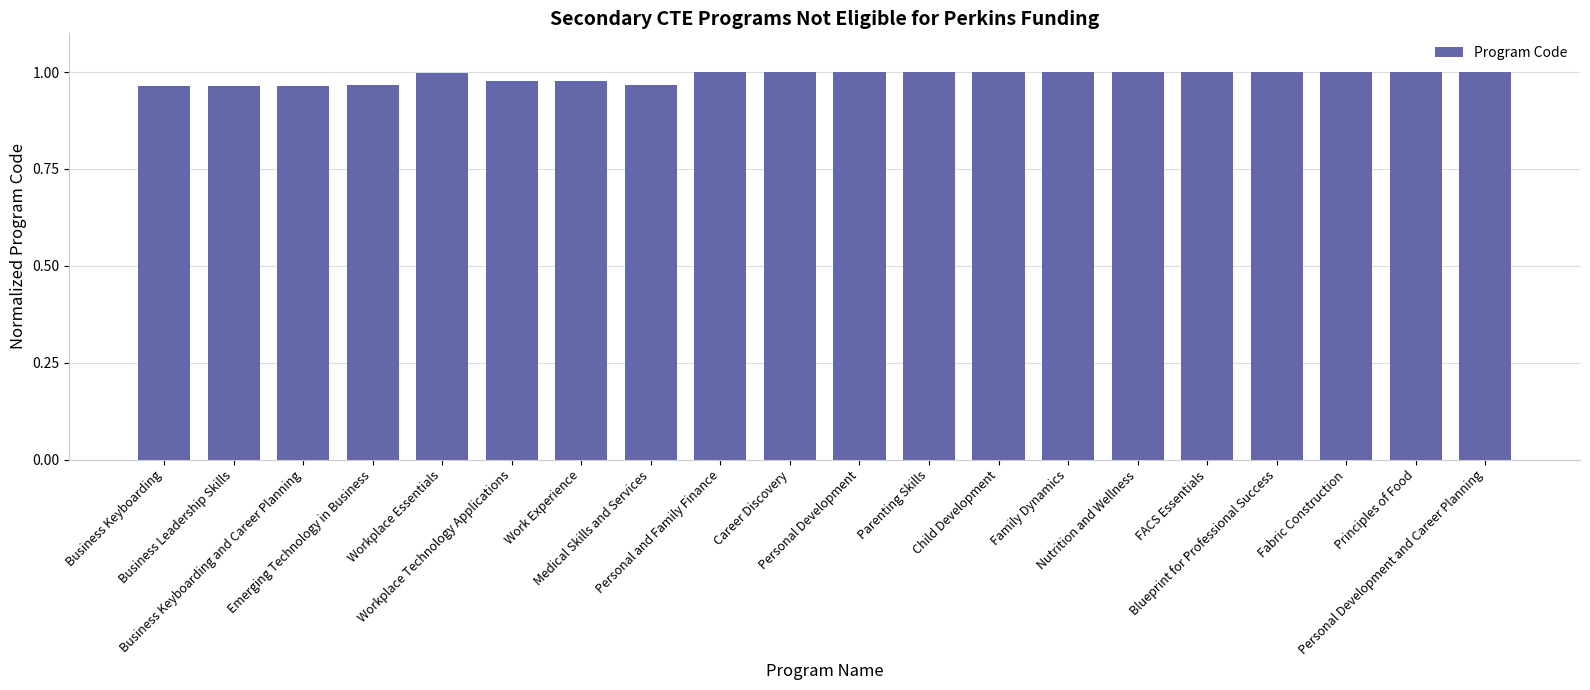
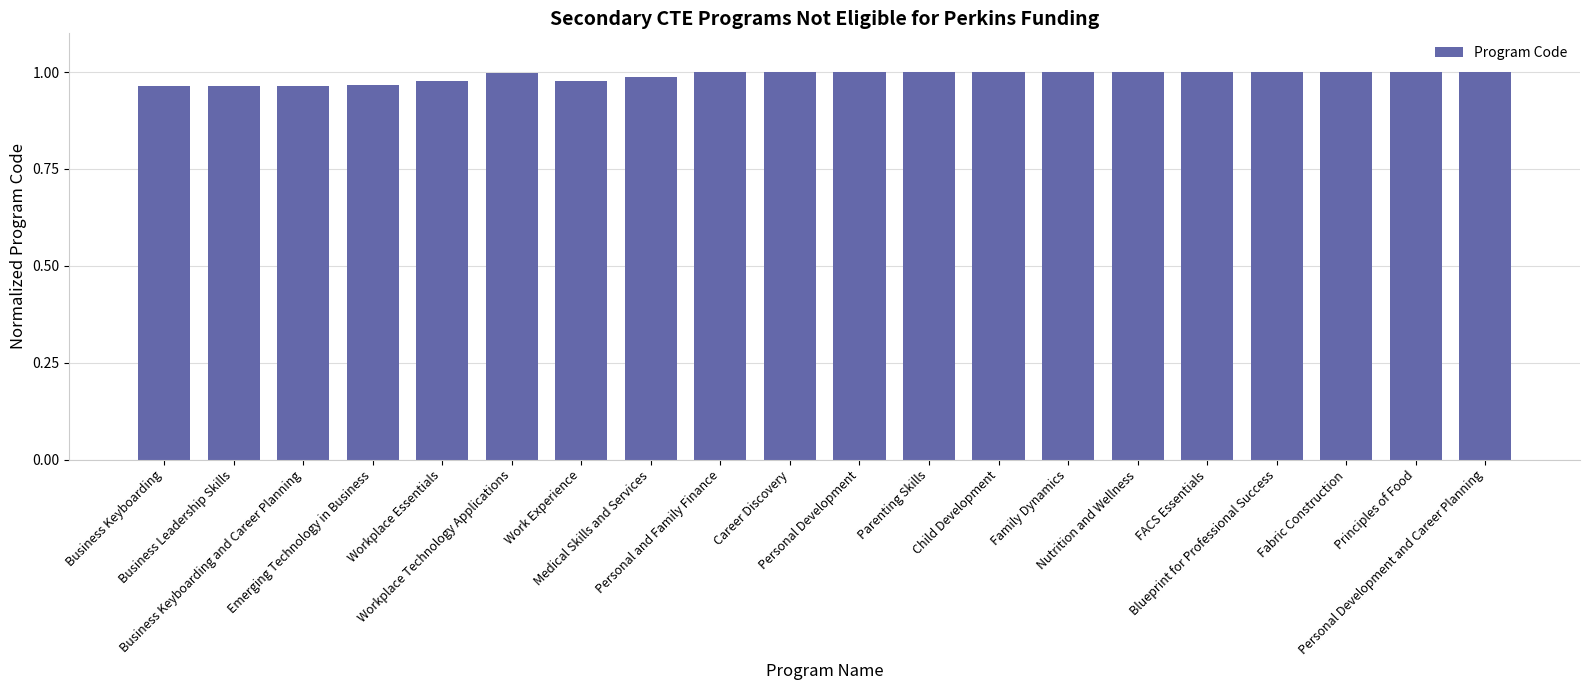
Workplace Essentials: 1.00 -> 0.98
Workplace Technology Applications: 0.98 -> 1.00
Medical Skills and Services: 0.97 -> 0.99
